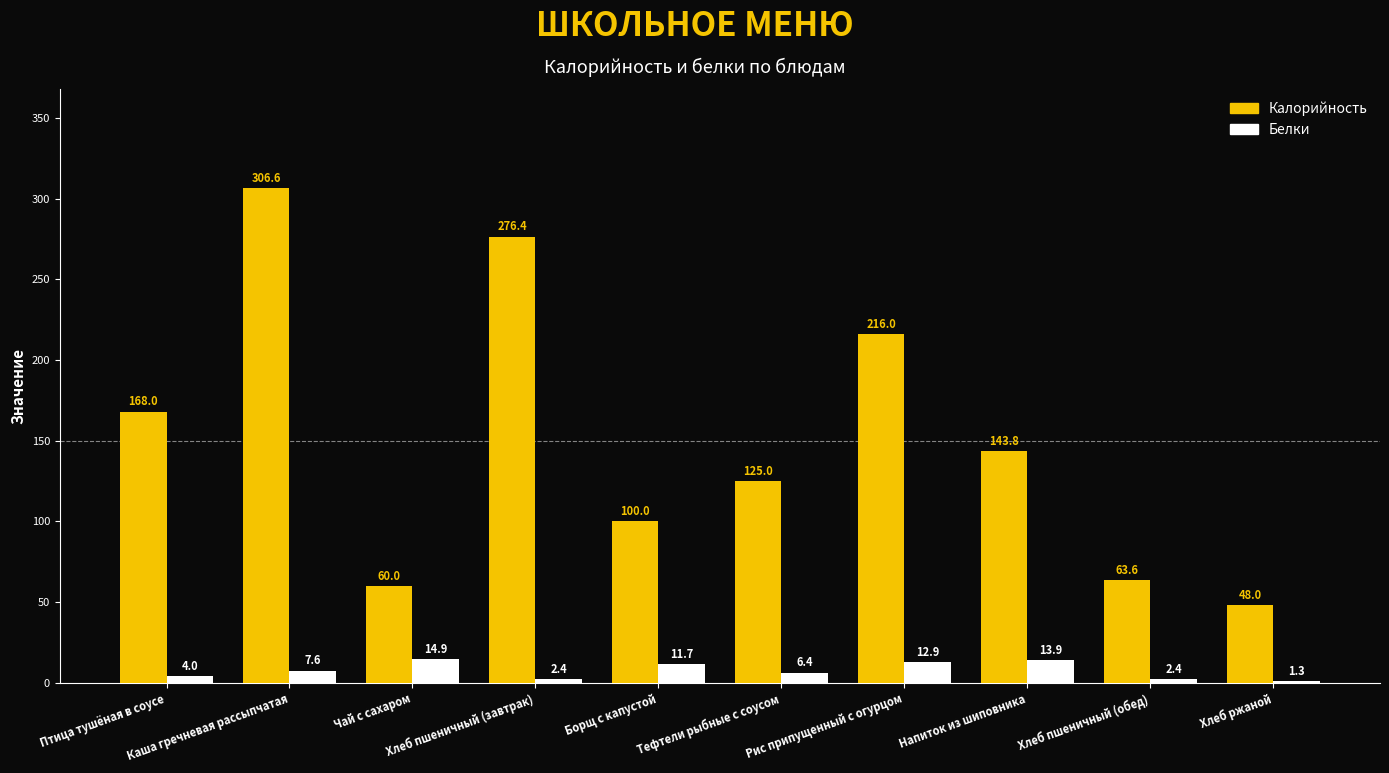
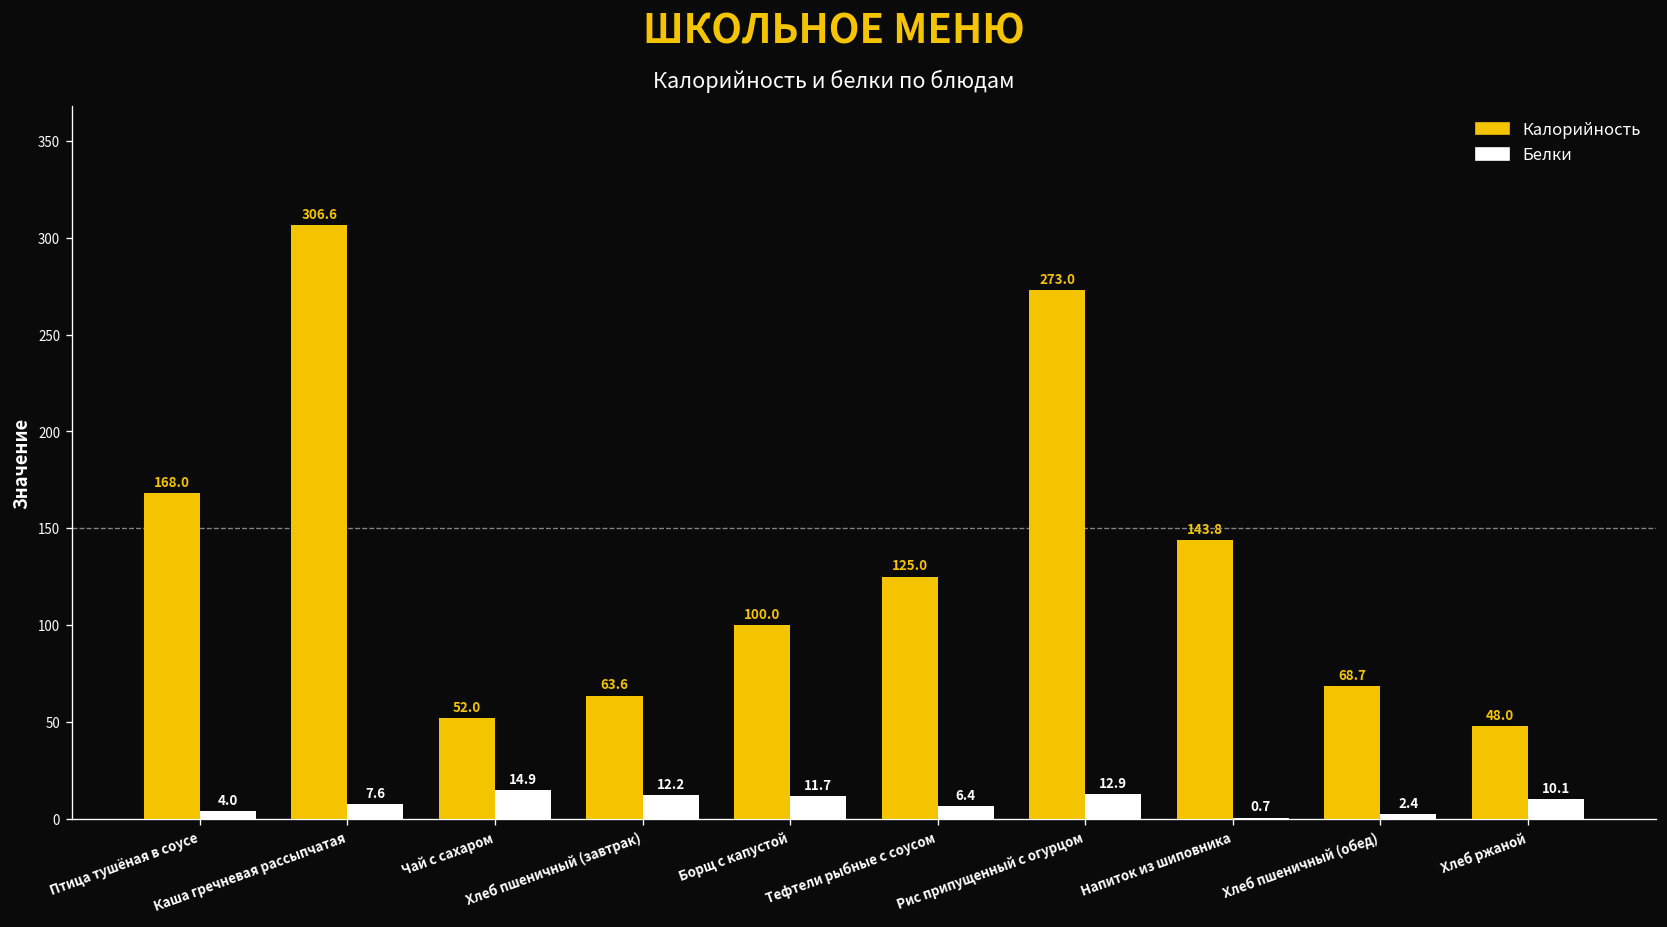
Калорийность, Чай с сахаром: 60.0 -> 52.0
Калорийность, Хлеб пшеничный (завтрак): 276.4 -> 63.6
Белки, Хлеб пшеничный (завтрак): 2.4 -> 12.2
Калорийность, Рис припущенный с огурцом: 216.0 -> 273.0
Белки, Напиток из шиповника: 13.9 -> 0.7
Калорийность, Хлеб пшеничный (обед): 63.6 -> 68.7
Белки, Хлеб ржаной: 1.3 -> 10.1
